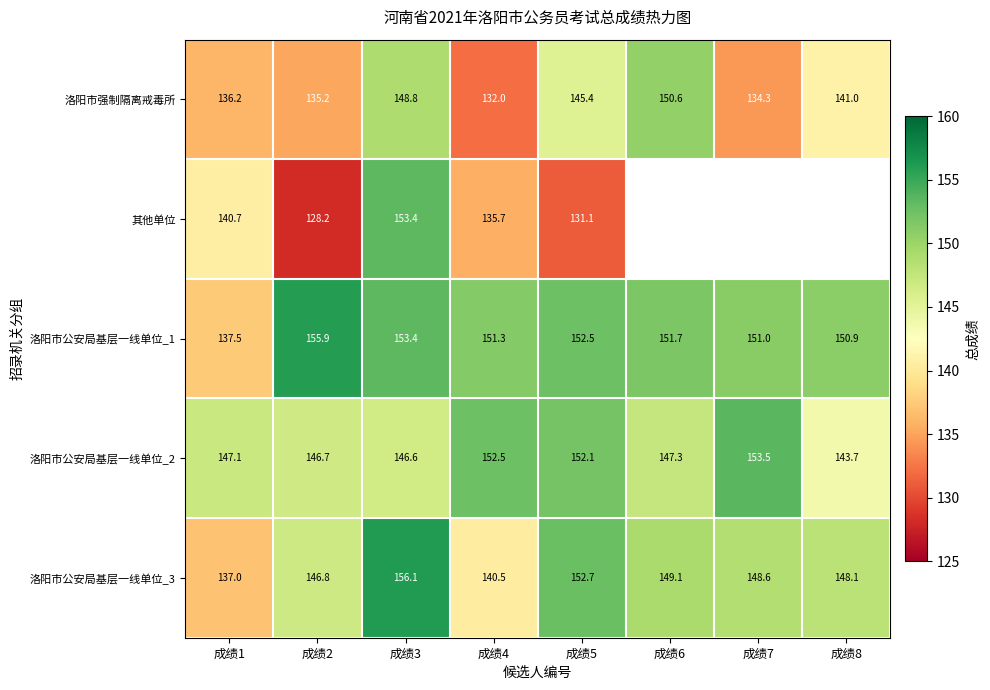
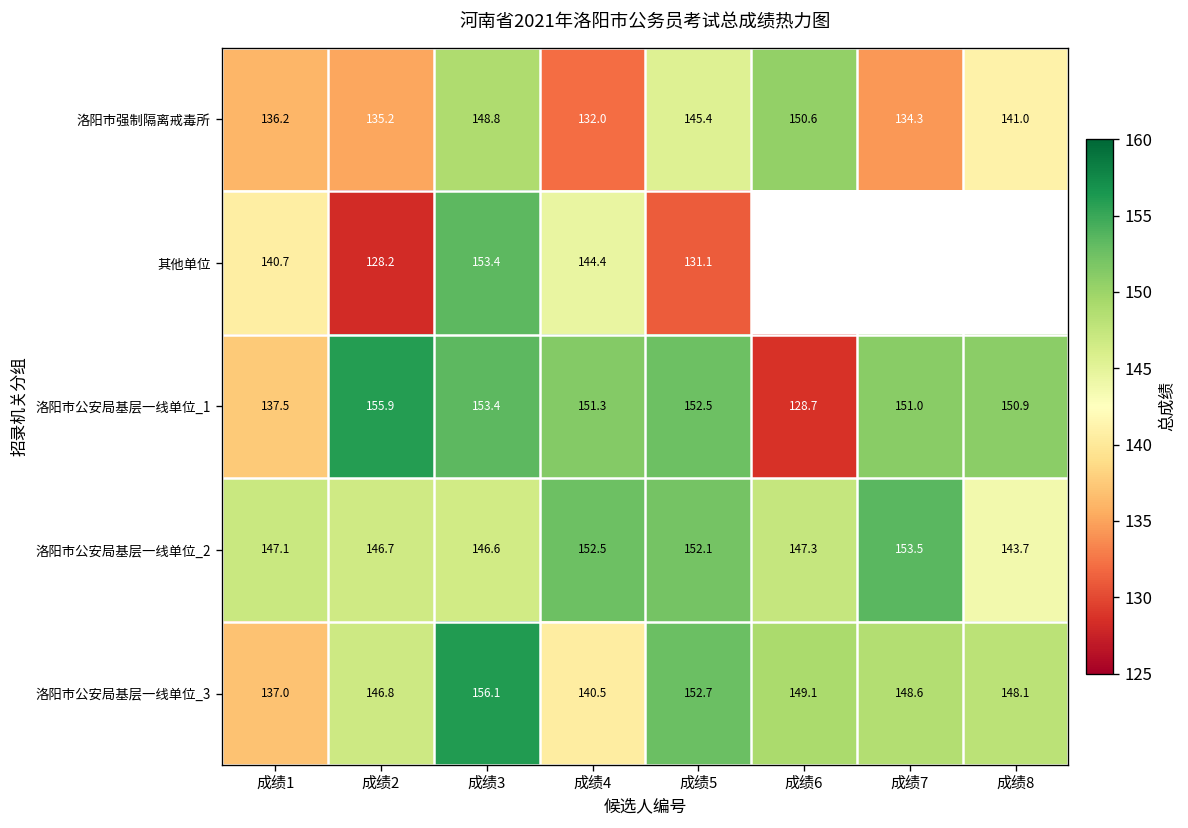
其他单位, 成绩4: 135.7 -> 144.4
洛阳市公安局基层一线单位_1, 成绩6: 151.7 -> 128.7
